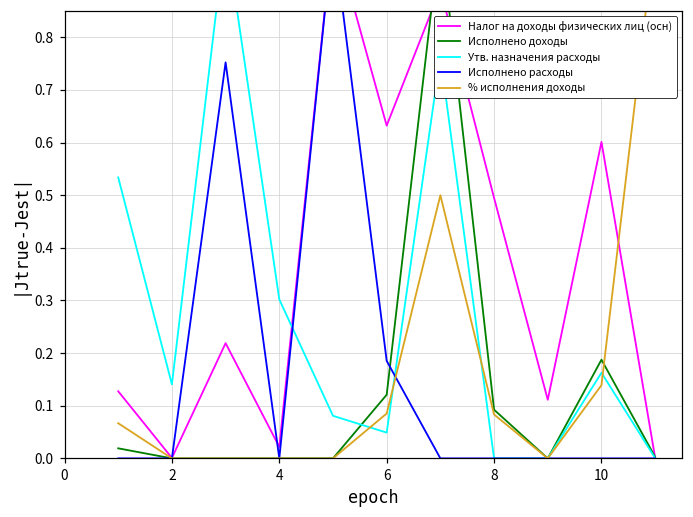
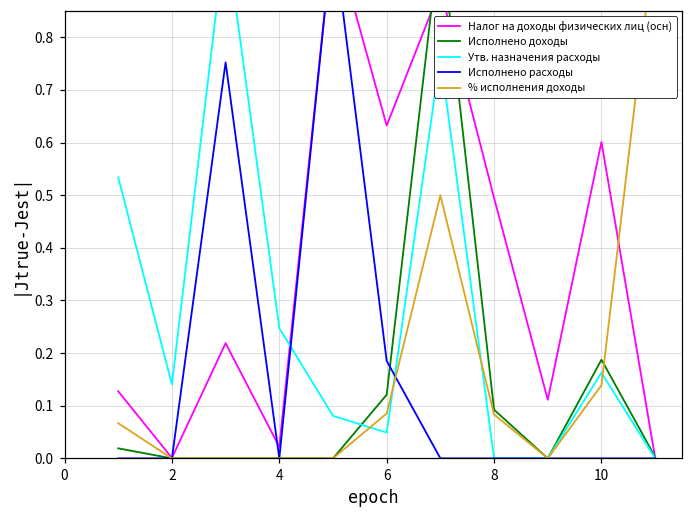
Утв. назначения расходы, 4: 0.30 -> 0.25
